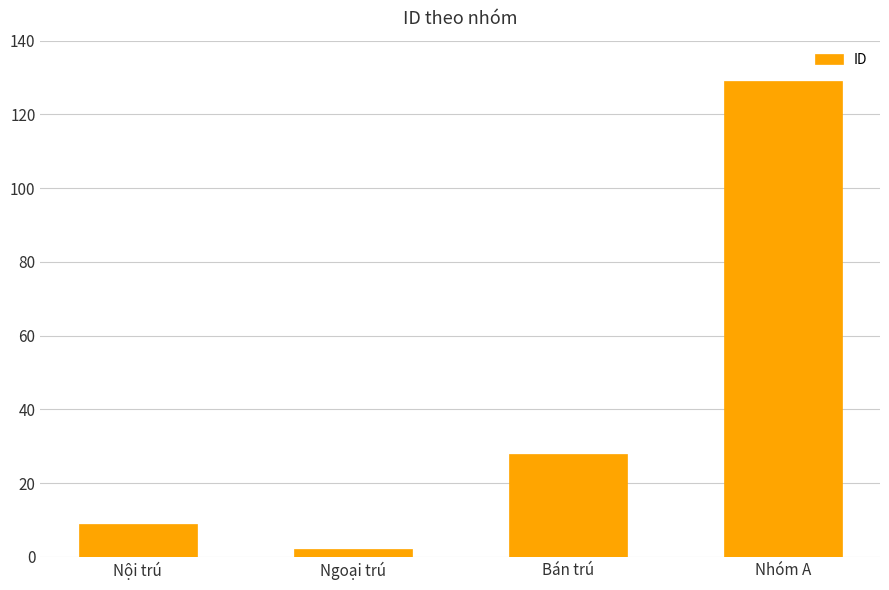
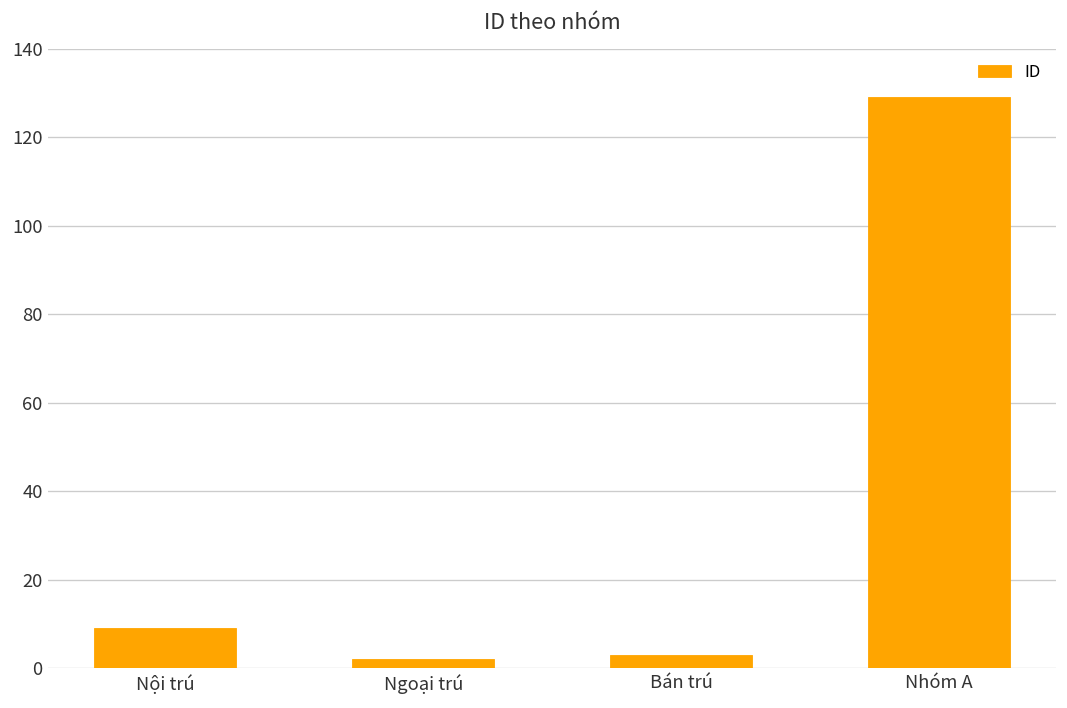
Bán trú: 28 -> 3
